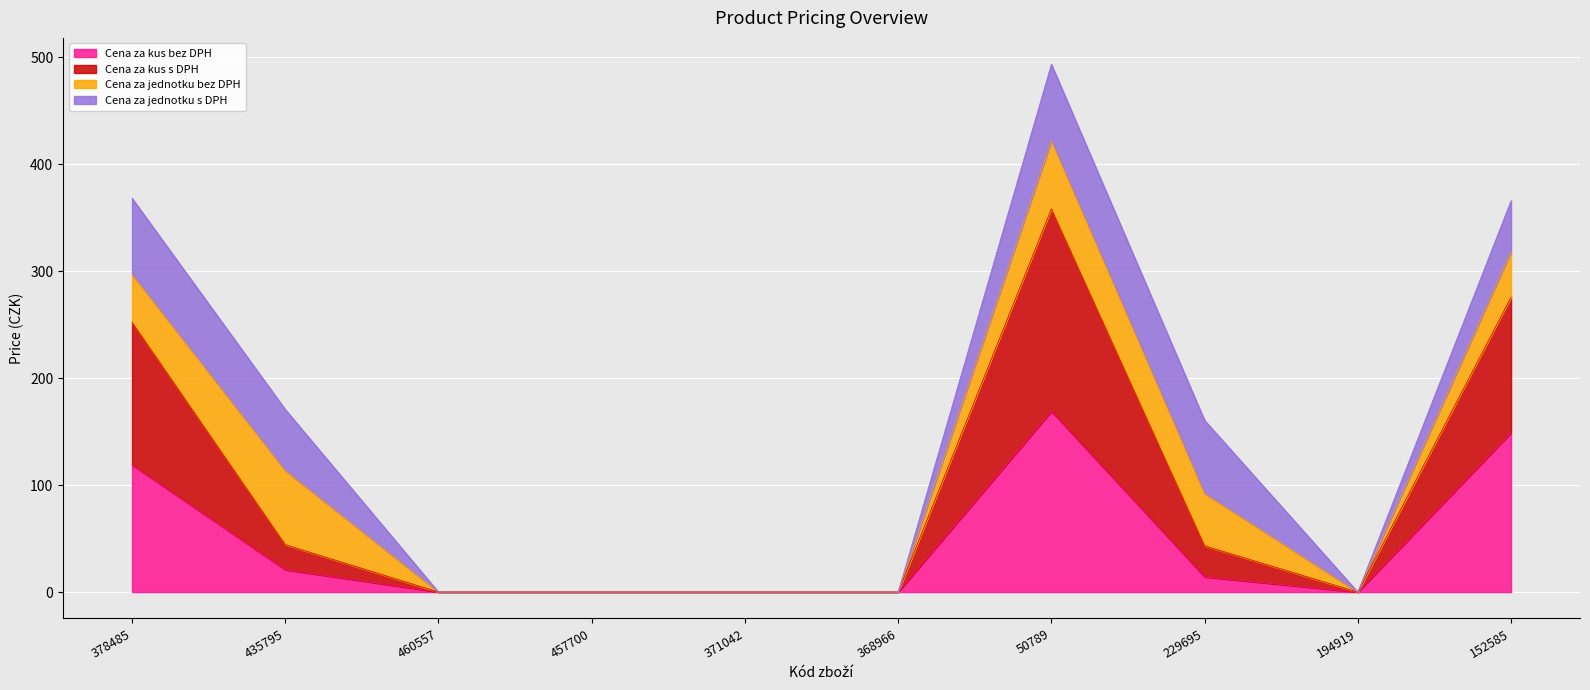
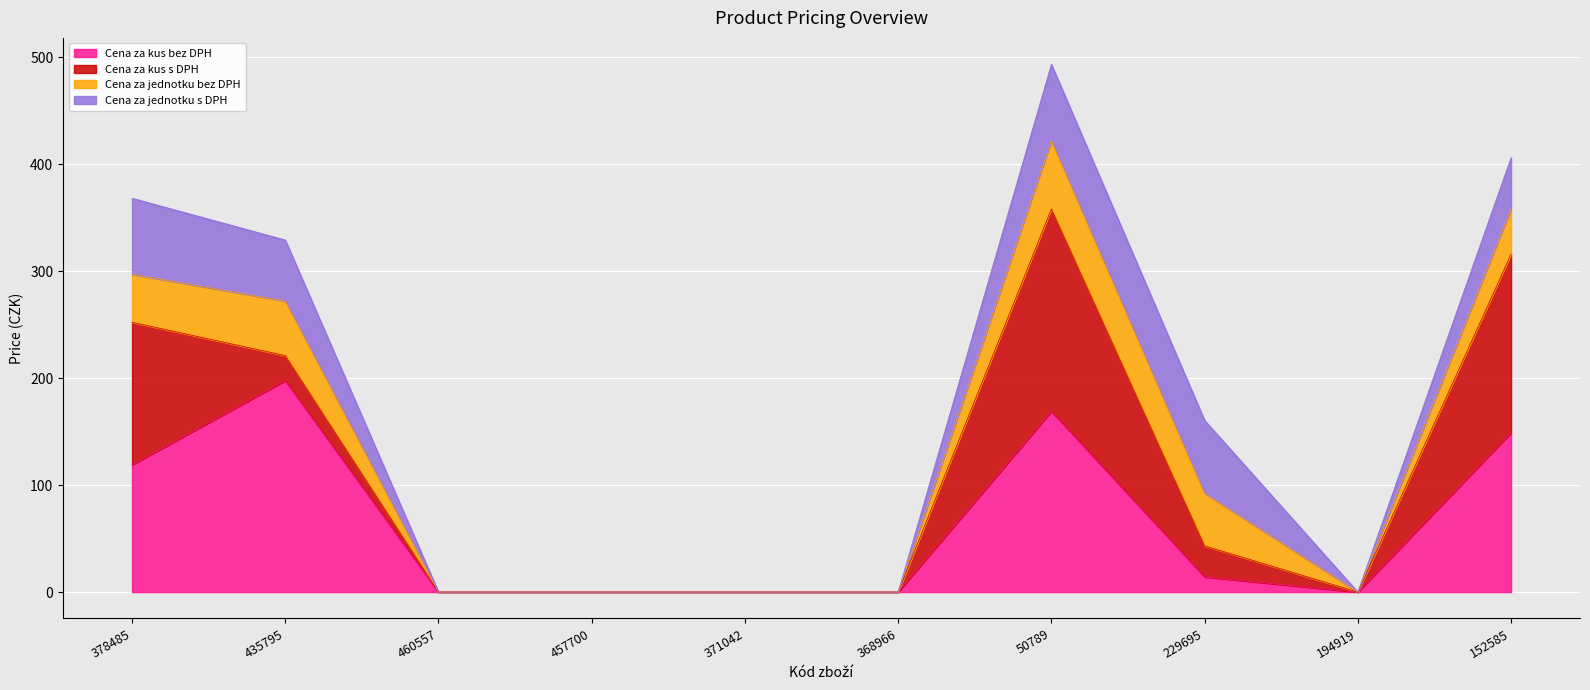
Cena za kus bez DPH, 435795: 21 -> 198
Cena za jednotku bez DPH, 435795: 69 -> 51
Cena za kus s DPH, 152585: 127 -> 167
